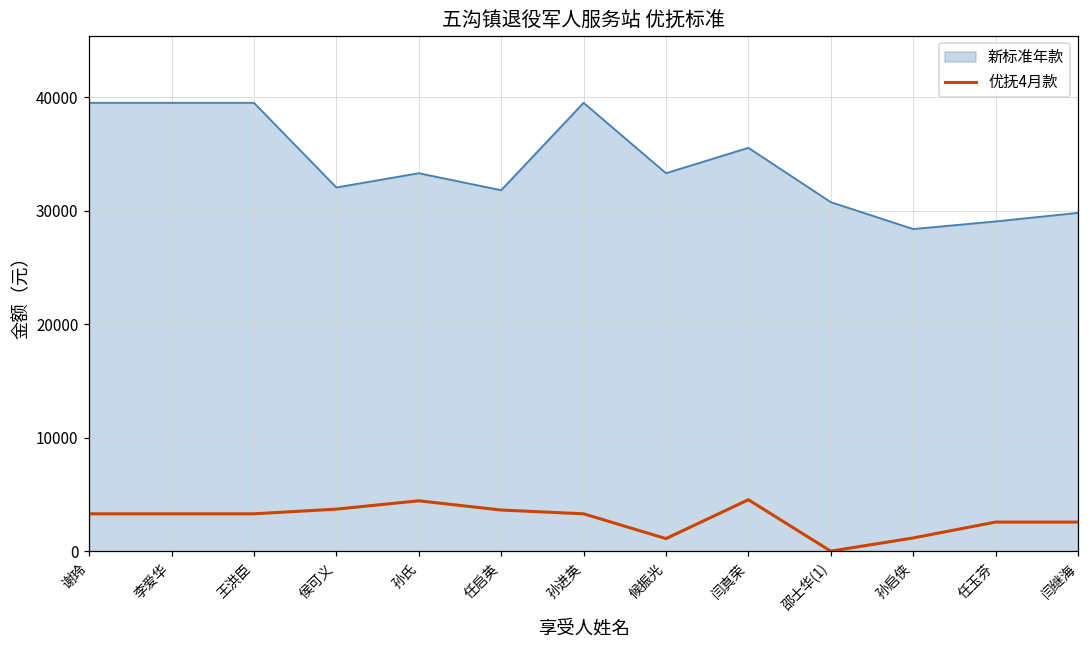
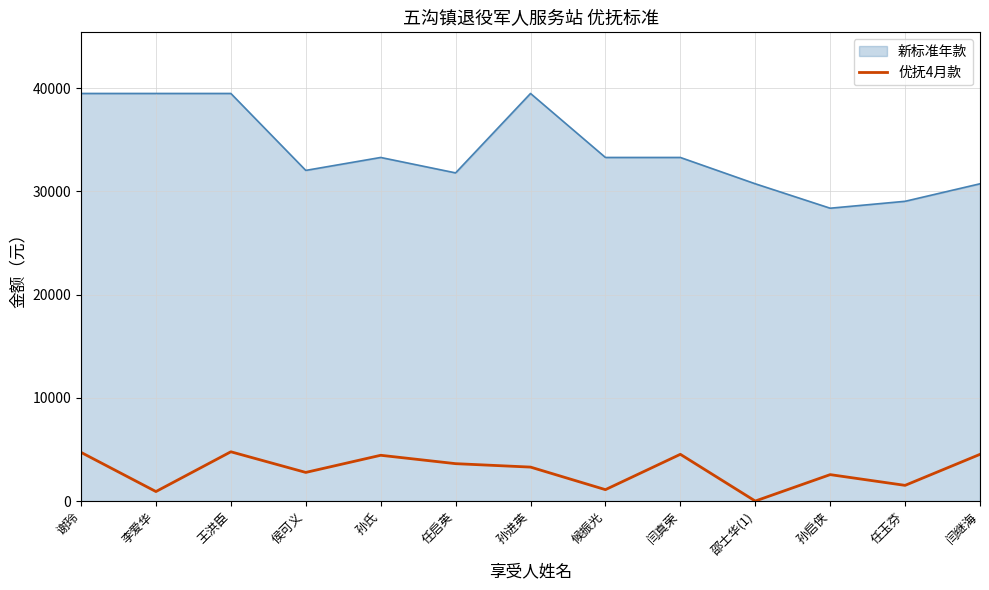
优抚4月款, 谢玲: 3300 -> 4700
优抚4月款, 李爱华: 3300 -> 900
优抚4月款, 王洪臣: 3300 -> 4800
优抚4月款, 侯可义: 3700 -> 2800
新标准年款, 闫真荣: 35500 -> 33300
优抚4月款, 孙启侠: 1200 -> 2600
优抚4月款, 任玉芬: 2600 -> 1500
新标准年款, 闫继海: 29800 -> 30700
优抚4月款, 闫继海: 2600 -> 4500
